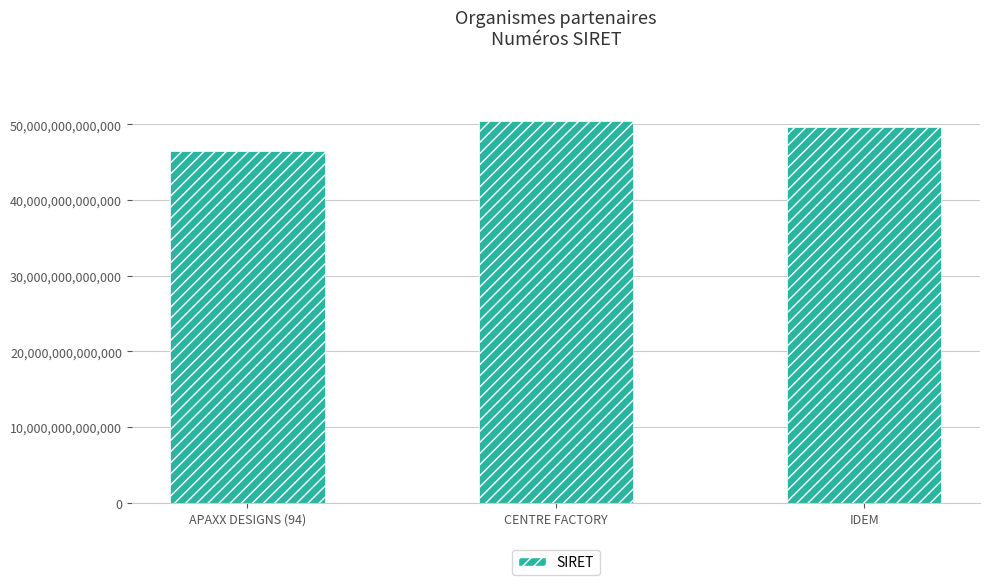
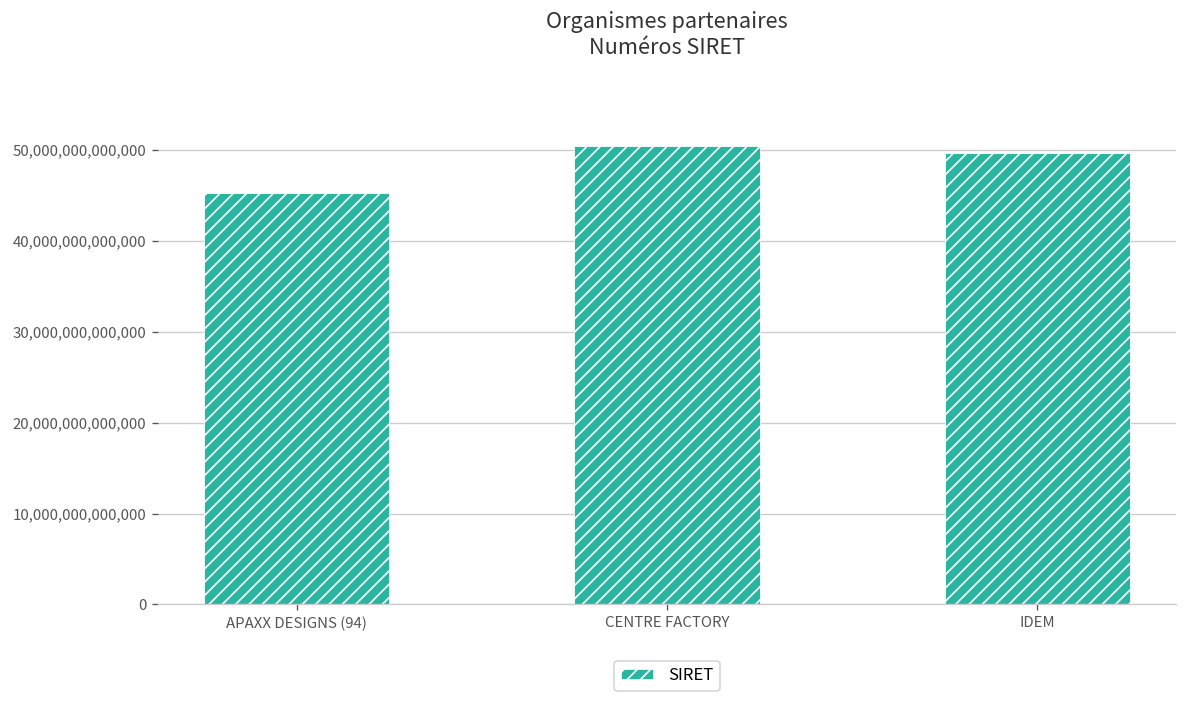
APAXX DESIGNS (94): 46,000,000,000,000 -> 45,000,000,000,000
